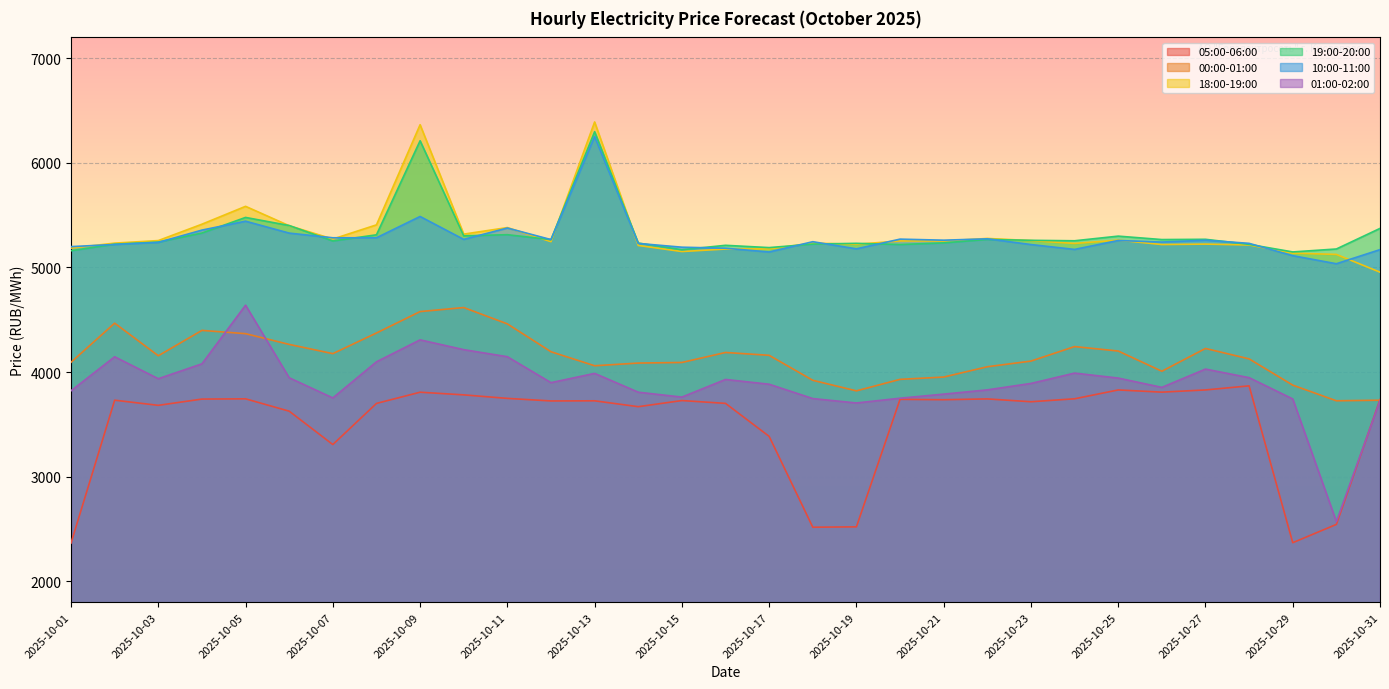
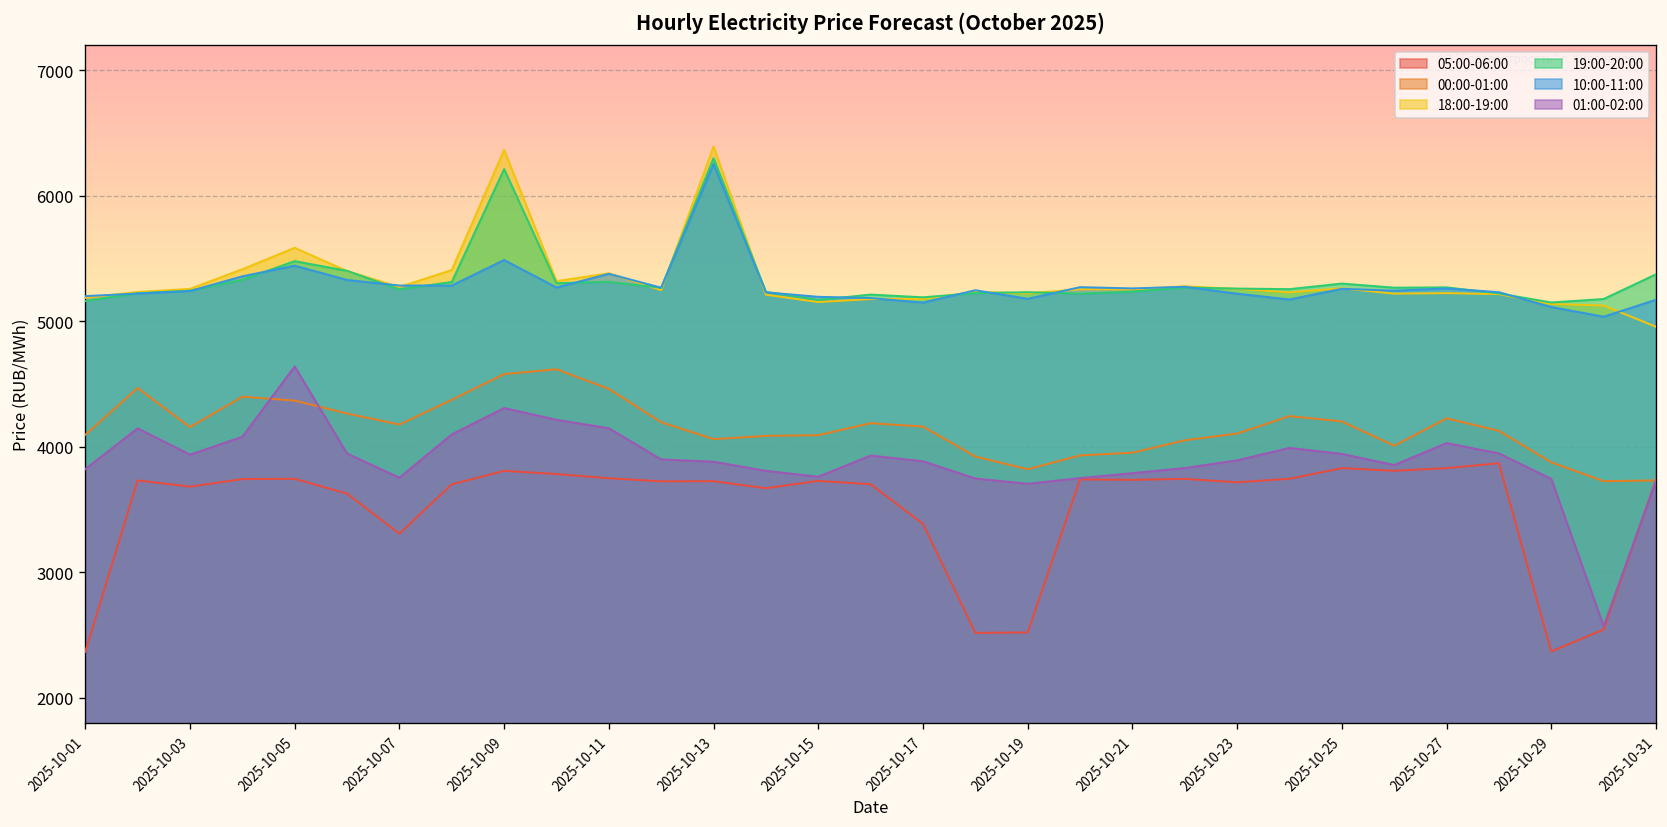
01:00-02:00, 2025-10-13: 3990 -> 3880
